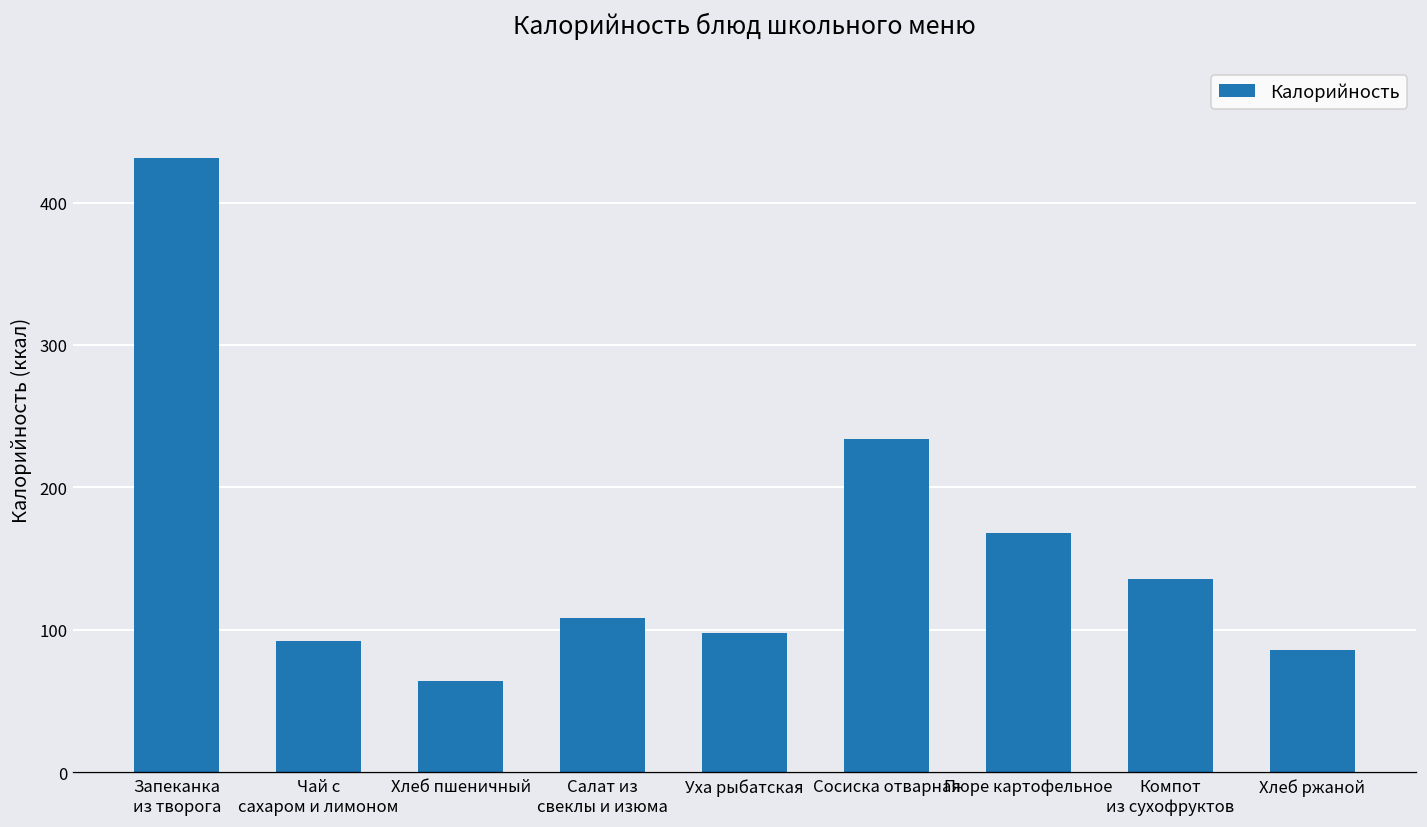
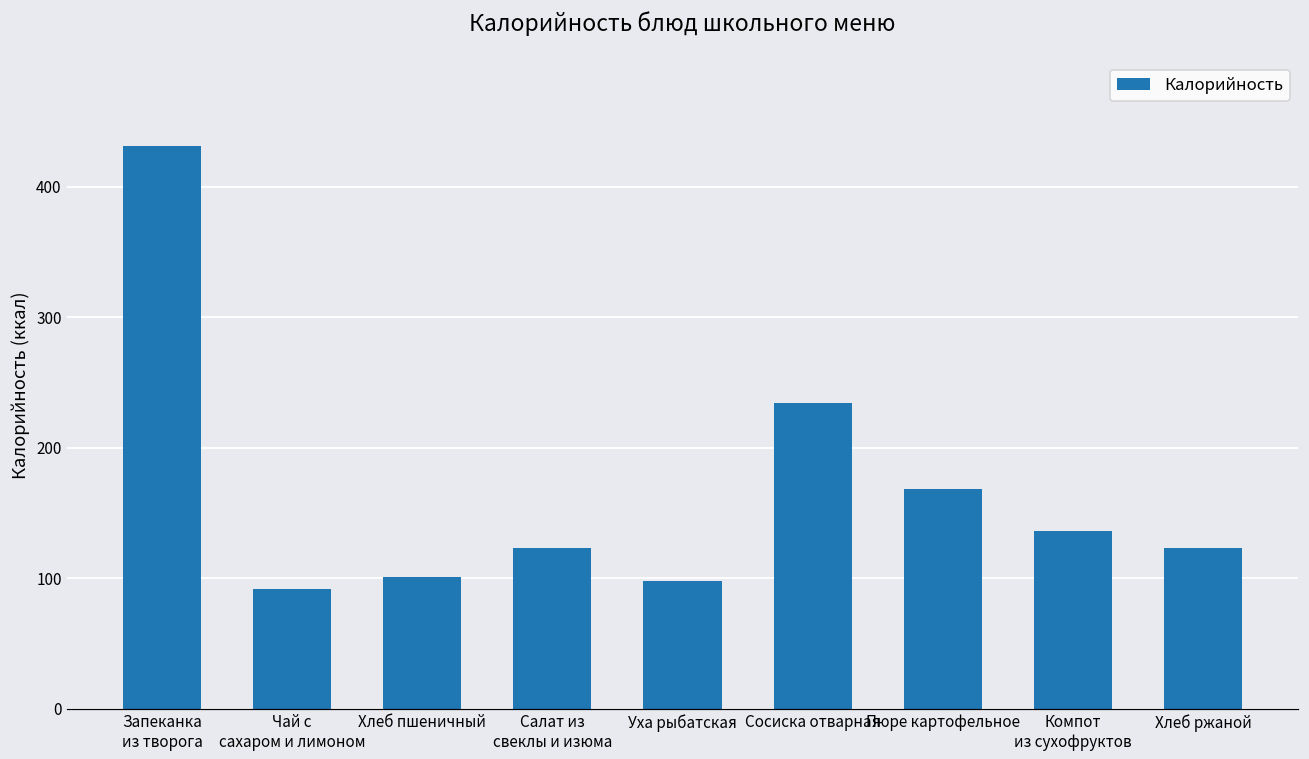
Хлеб пшеничный: 64 -> 101
Салат из свеклы и изюма: 108 -> 123
Хлеб ржаной: 86 -> 123
